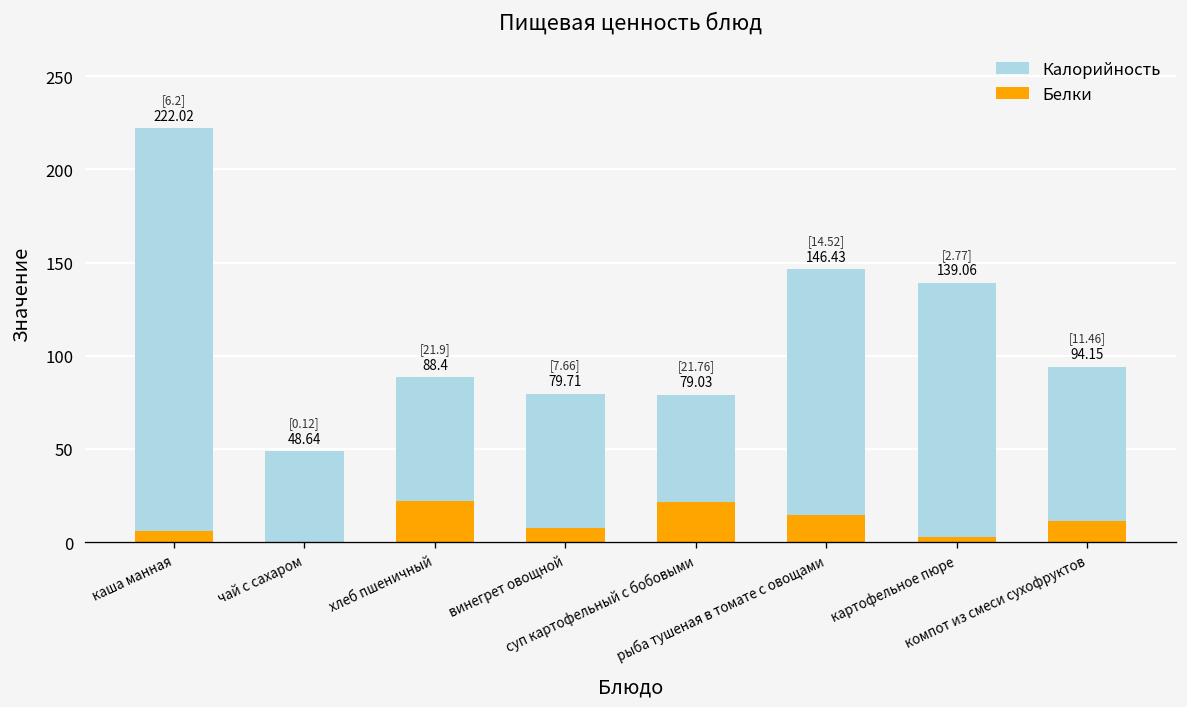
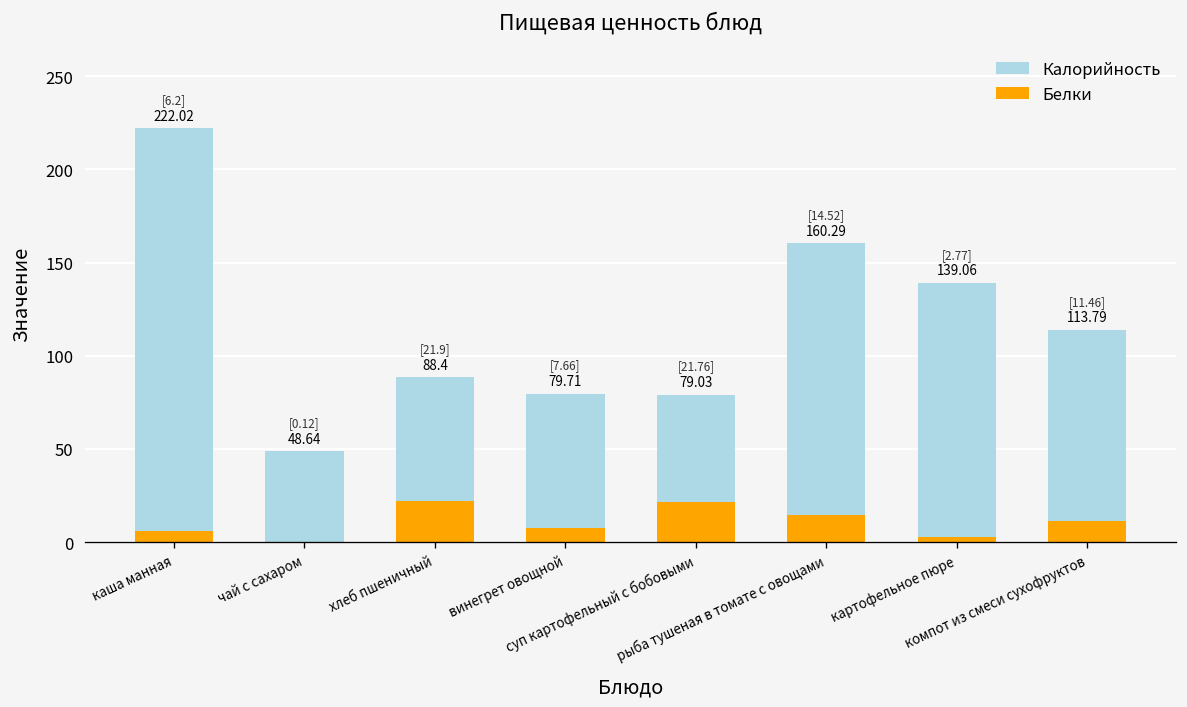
Калорийность, рыба тушеная в томате с овощами: 146.43 -> 160.29
Калорийность, компот из смеси сухофруктов: 94.15 -> 113.79
